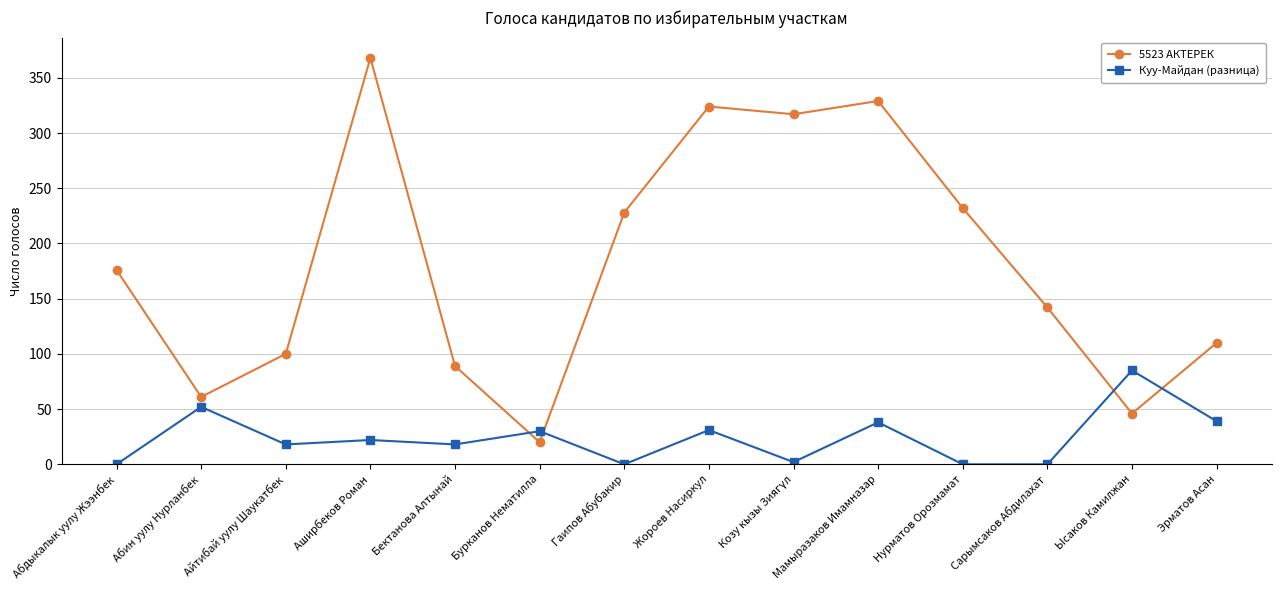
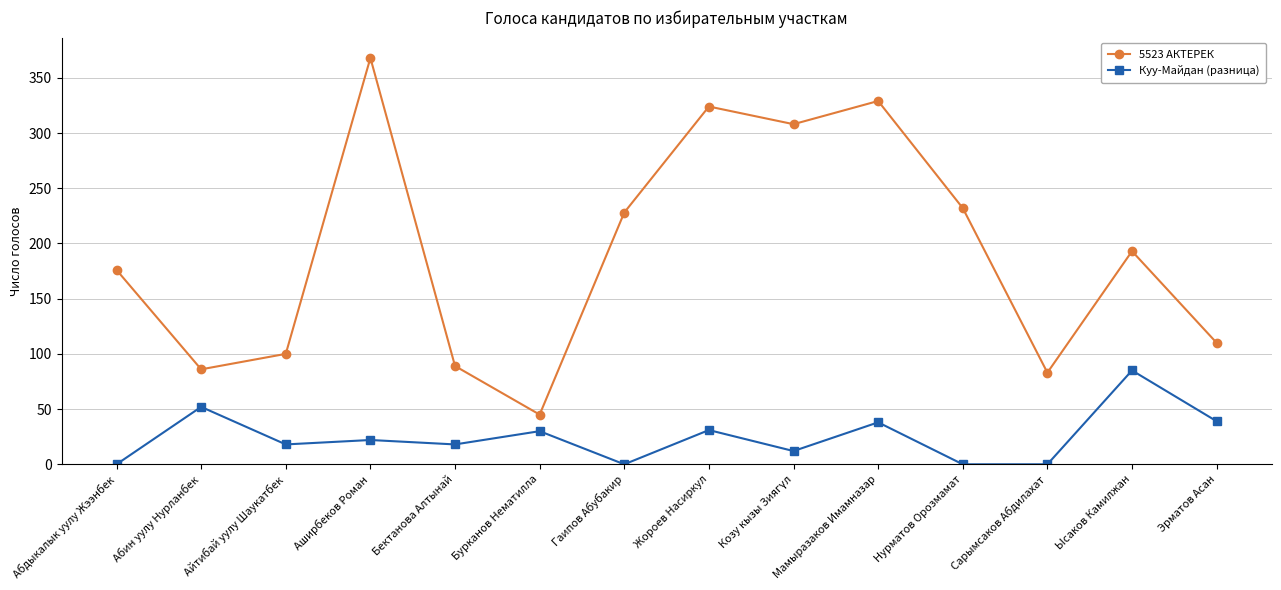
5523 АКТЕРЕК, Абин уулу Нурланбек: 61 -> 86
5523 АКТЕРЕК, Бурканов Нематилла: 20 -> 45
5523 АКТЕРЕК, Козу кызы Зиягүл: 317 -> 308
Куу-Майдан (разница), Козу кызы Зиягүл: 2 -> 12
5523 АКТЕРЕК, Сарымсаков Абдилахат: 142 -> 83
5523 АКТЕРЕК, Ысаков Камилжан: 46 -> 193
